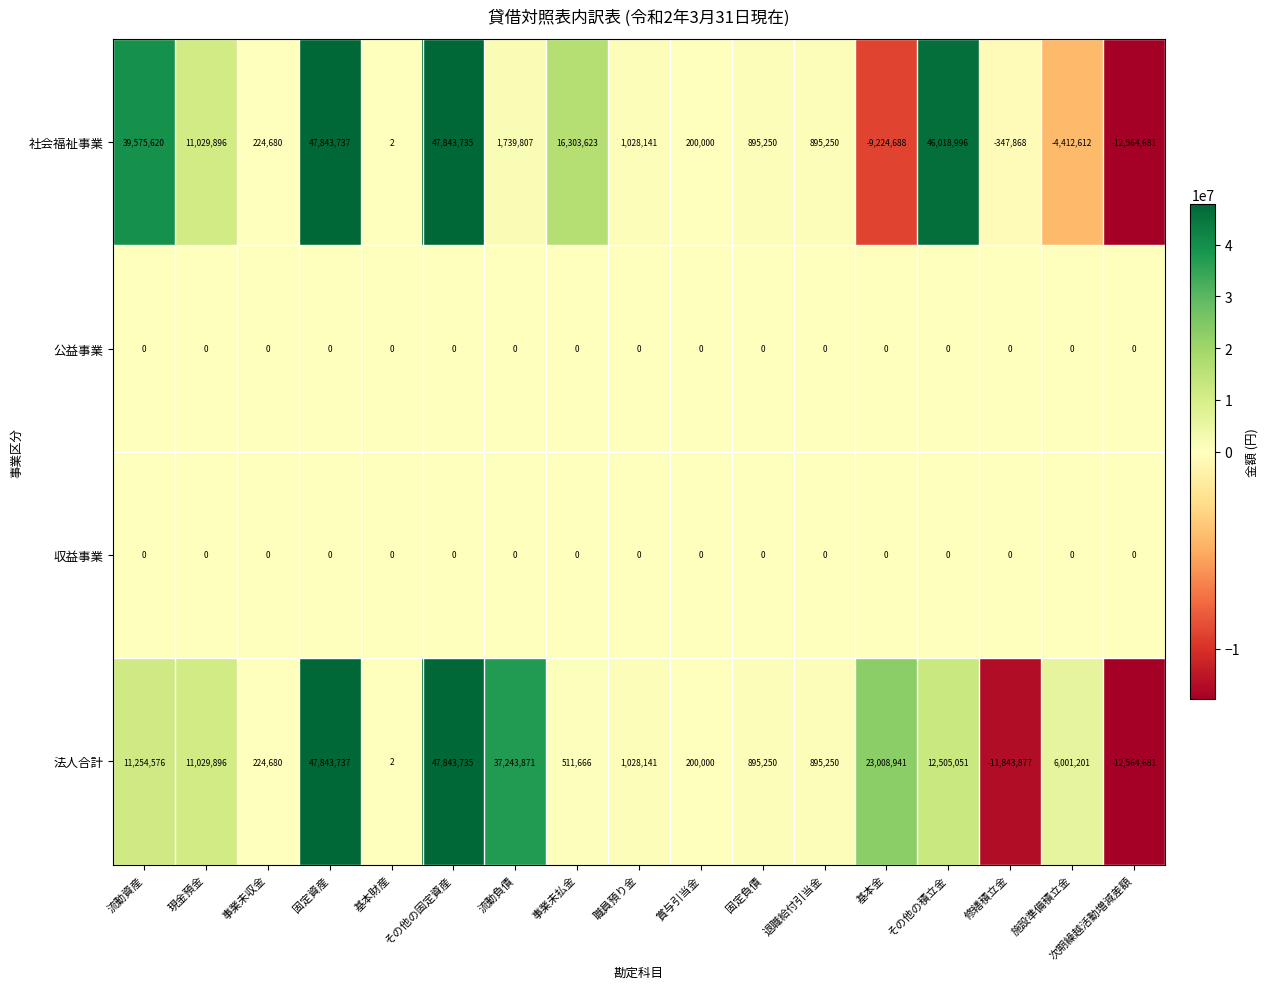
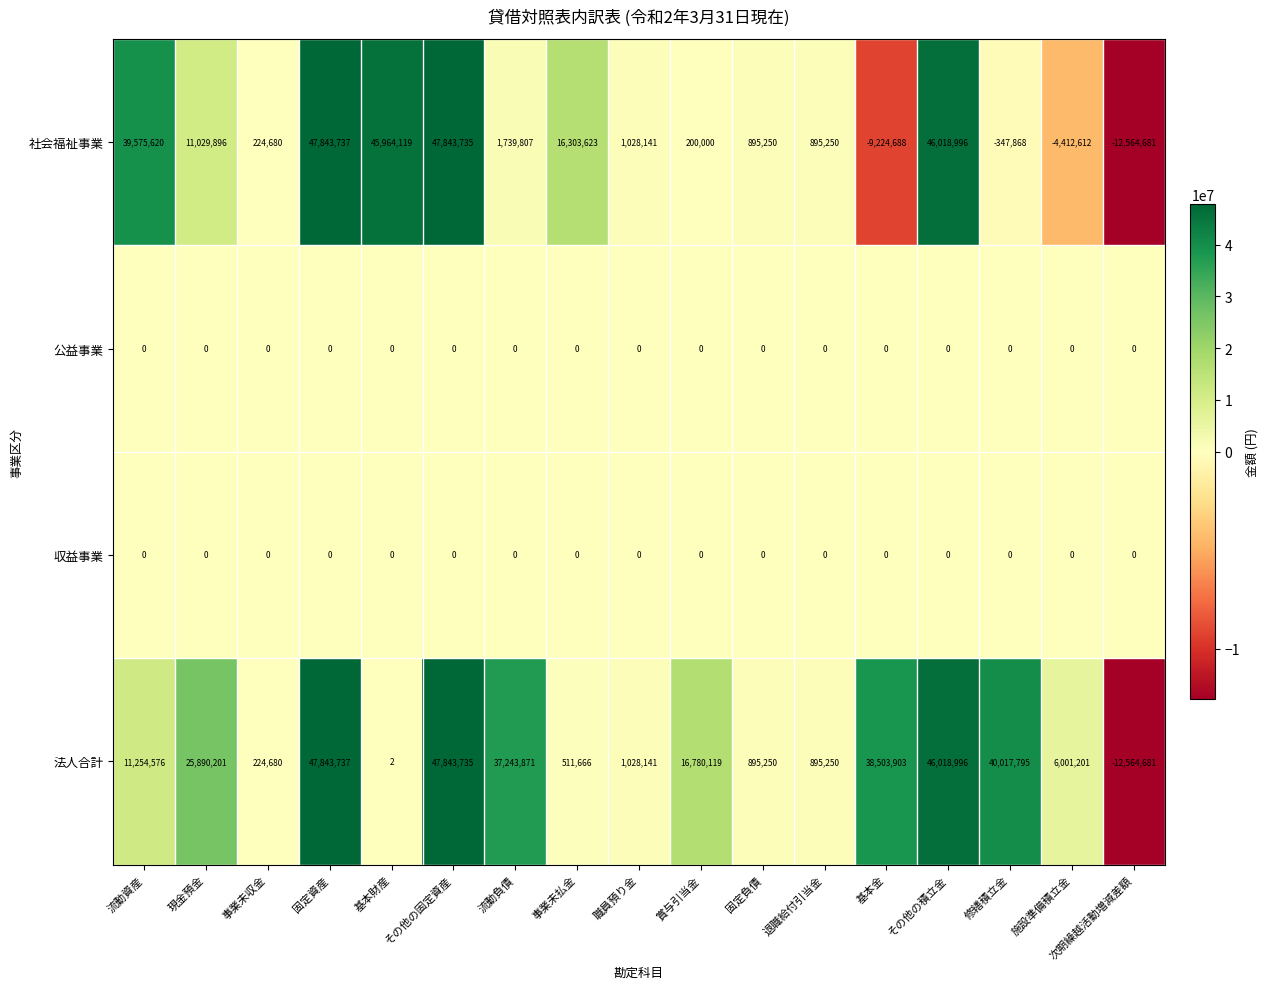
社会福祉事業, 基本財産: 2 -> 45,964,119
法人合計, 現金預金: 11,029,896 -> 25,890,201
法人合計, 賞与引当金: 200,000 -> 16,780,119
法人合計, 基本金: 23,008,941 -> 38,503,903
法人合計, その他の積立金: 12,505,051 -> 46,018,996
法人合計, 修繕積立金: -11,843,877 -> 40,017,795
